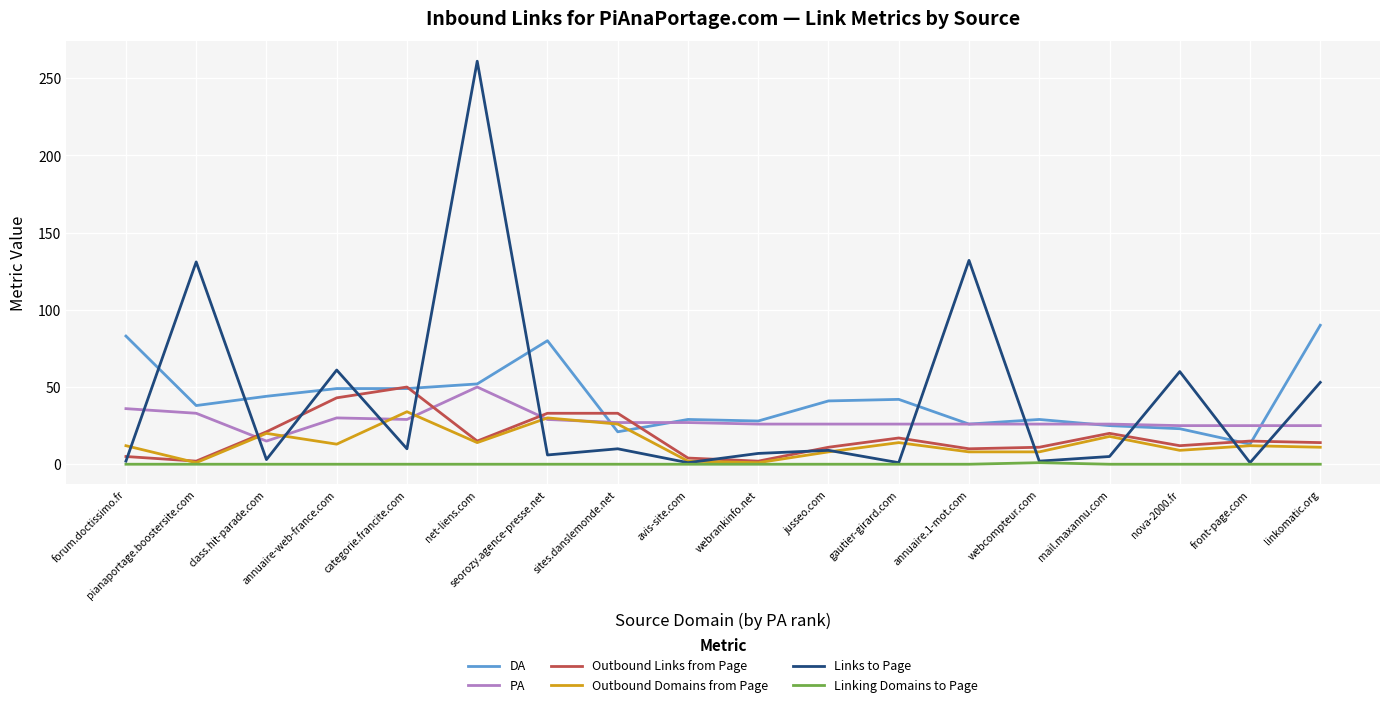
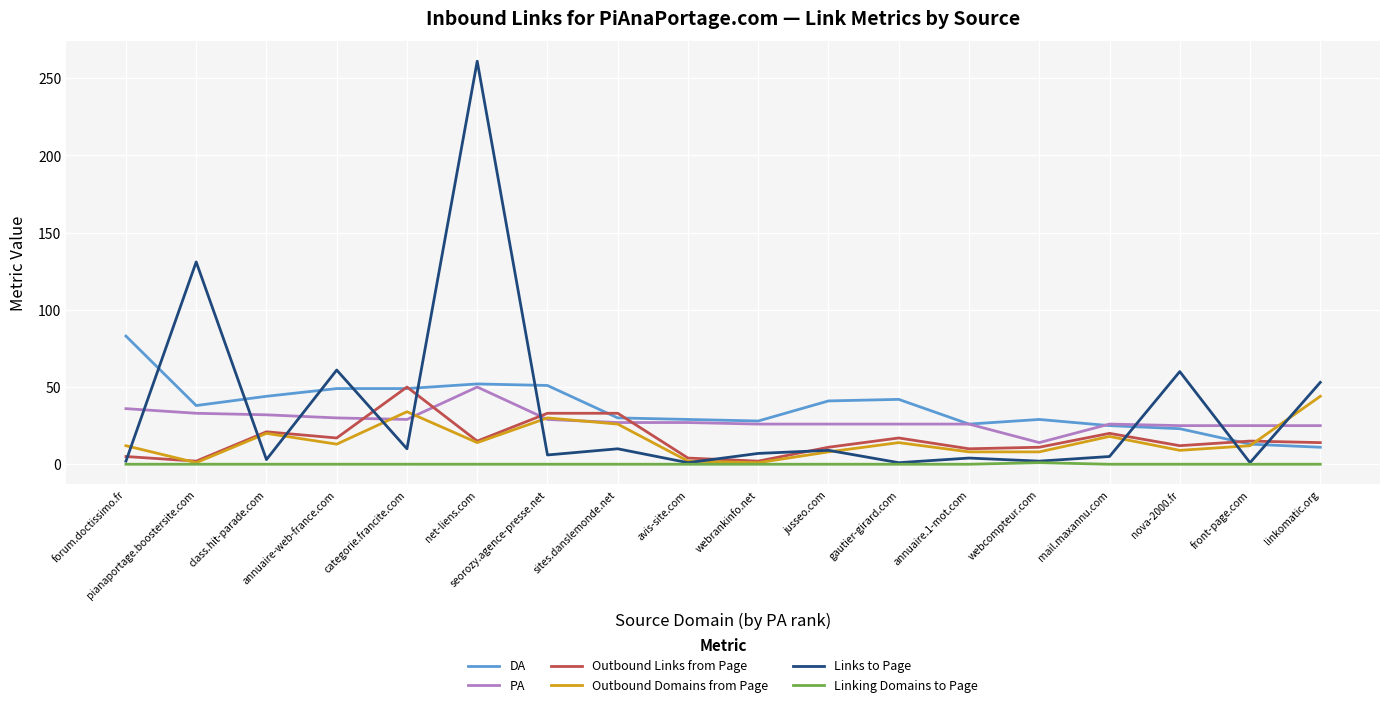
PA, class.hit-parade.com: 15 -> 32
Outbound Links from Page, annuaire-web-france.com: 43 -> 17
DA, seorozy.agence-presse.net: 80 -> 51
DA, sites.danslemonde.net: 21 -> 30
Links to Page, annuaire.1-mot.com: 132 -> 4
PA, webcompteur.com: 26 -> 14
DA, linkomatic.org: 90 -> 11
Outbound Domains from Page, linkomatic.org: 11 -> 44
